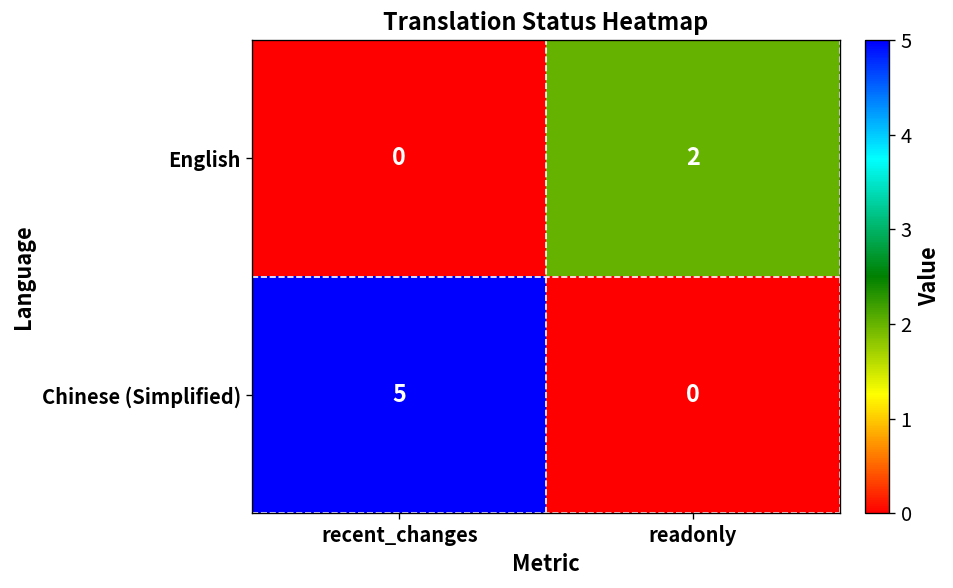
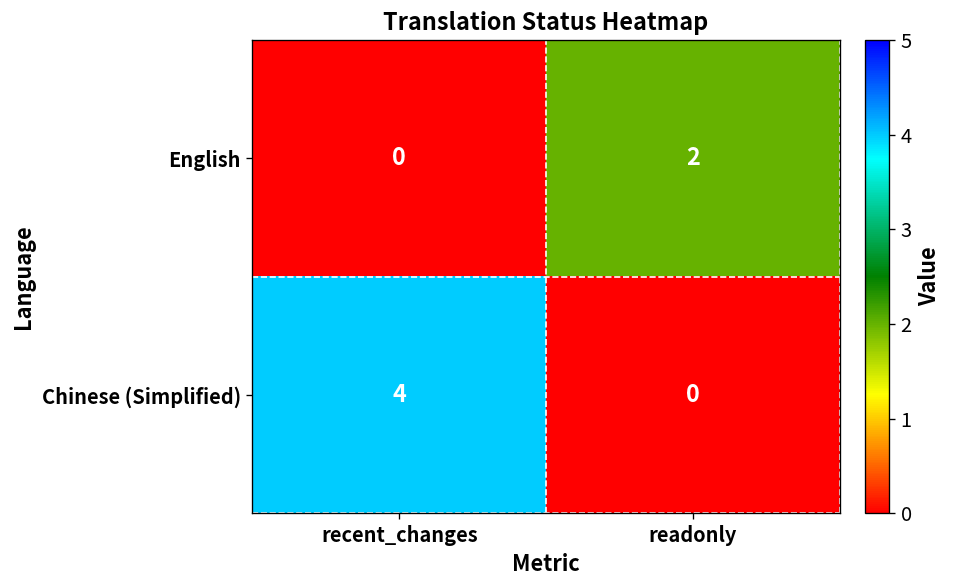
Chinese (Simplified), recent_changes: 5 -> 4
